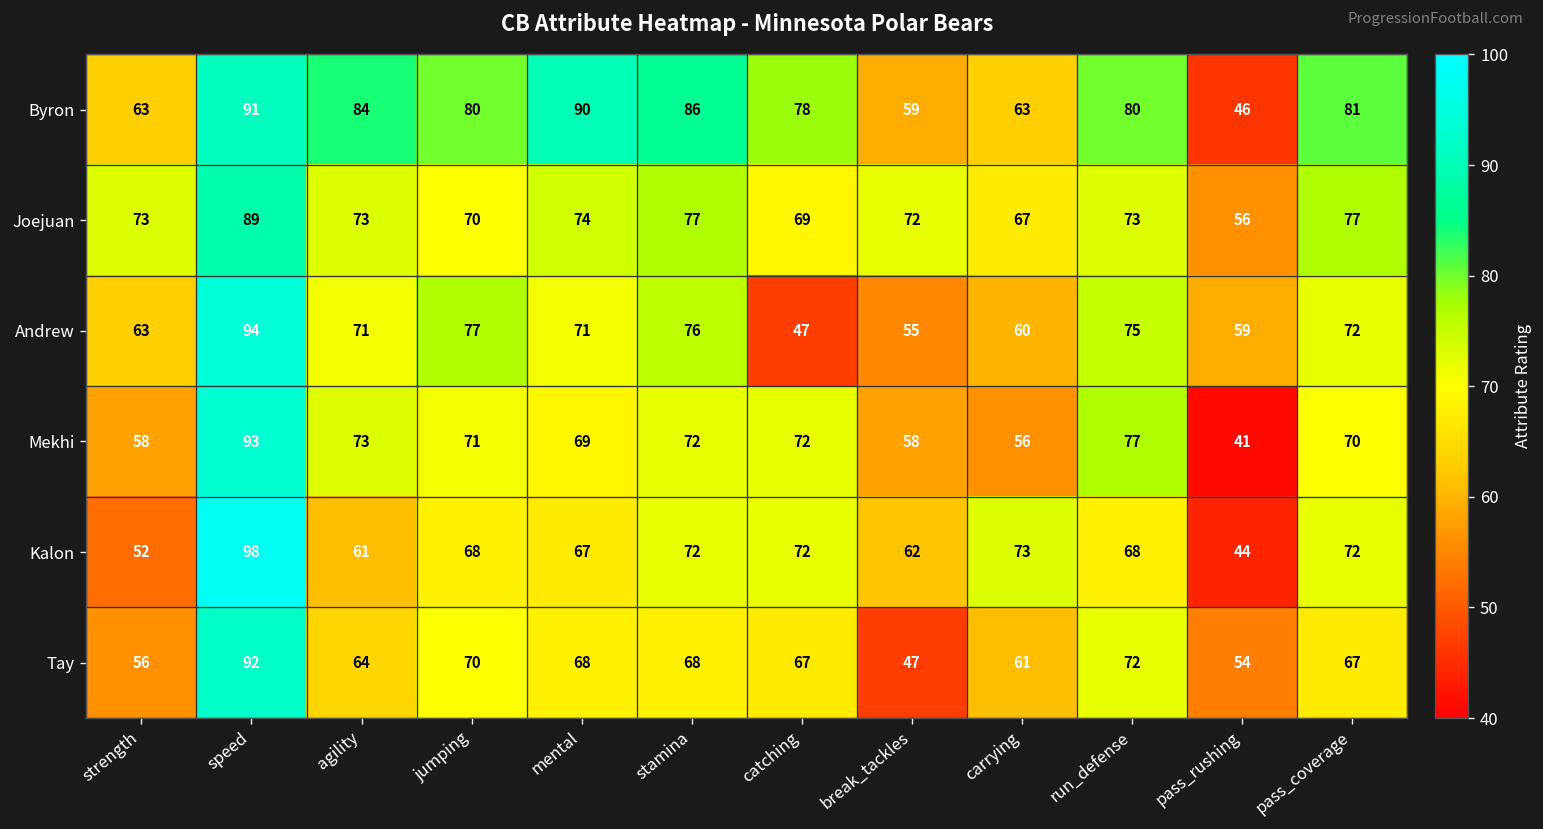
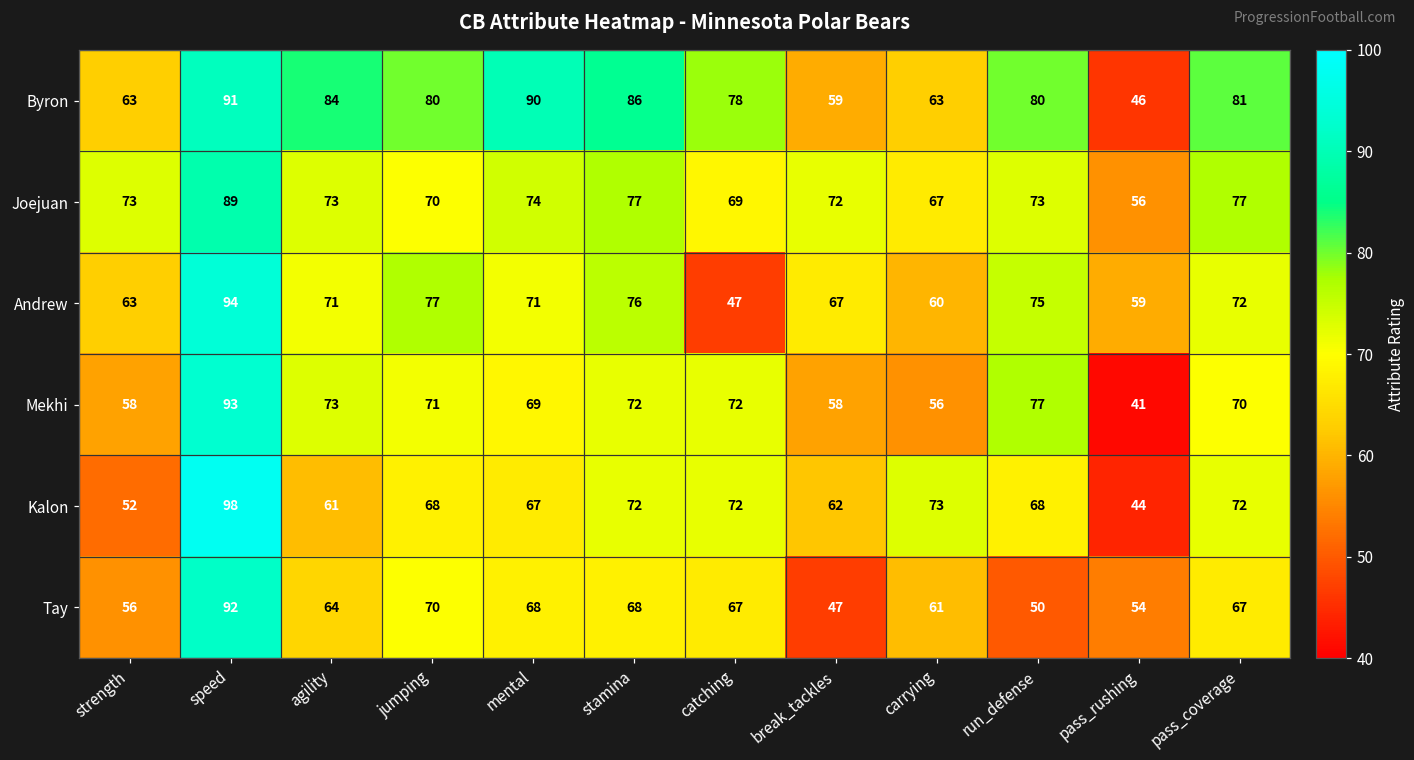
Andrew, break_tackles: 55 -> 67
Tay, run_defense: 72 -> 50
